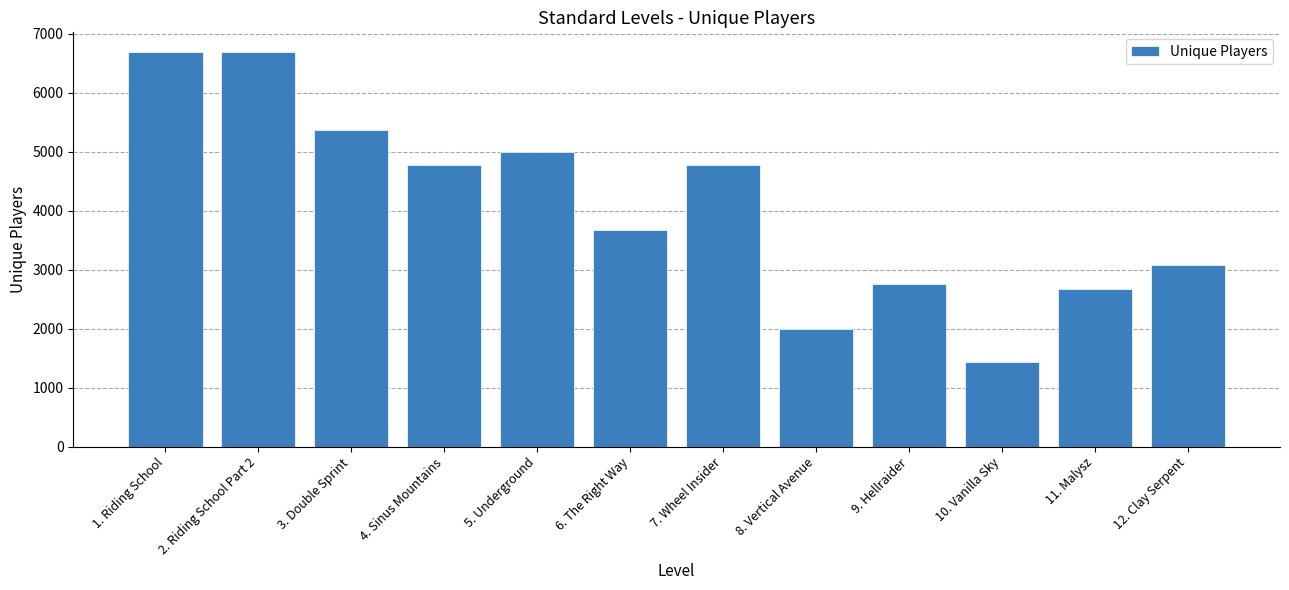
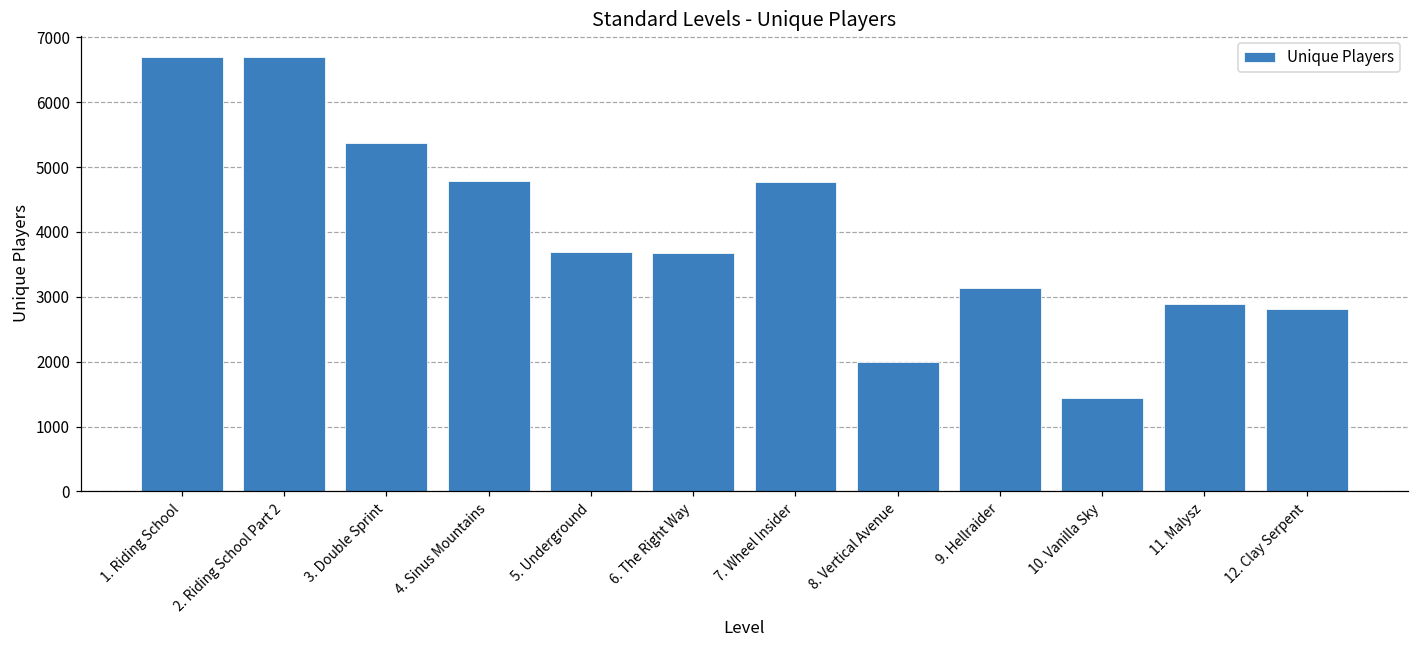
5. Underground: 5000 -> 3700
9. Hellraider: 2800 -> 3100
11. Malysz: 2700 -> 2900
12. Clay Serpent: 3100 -> 2800
